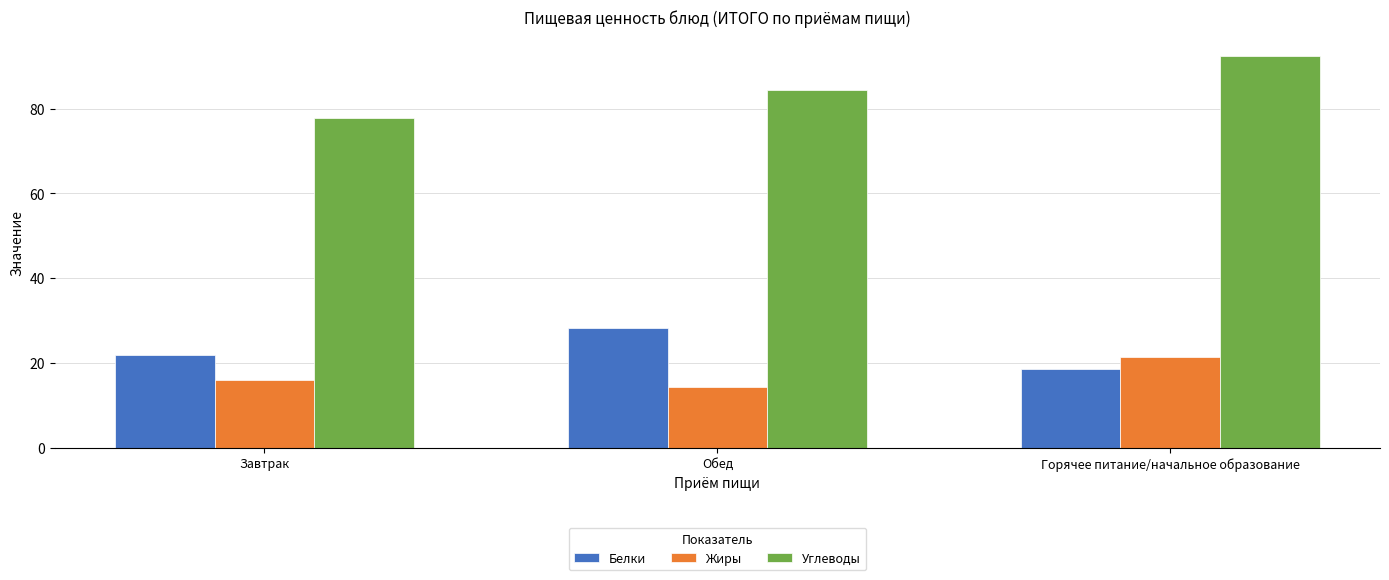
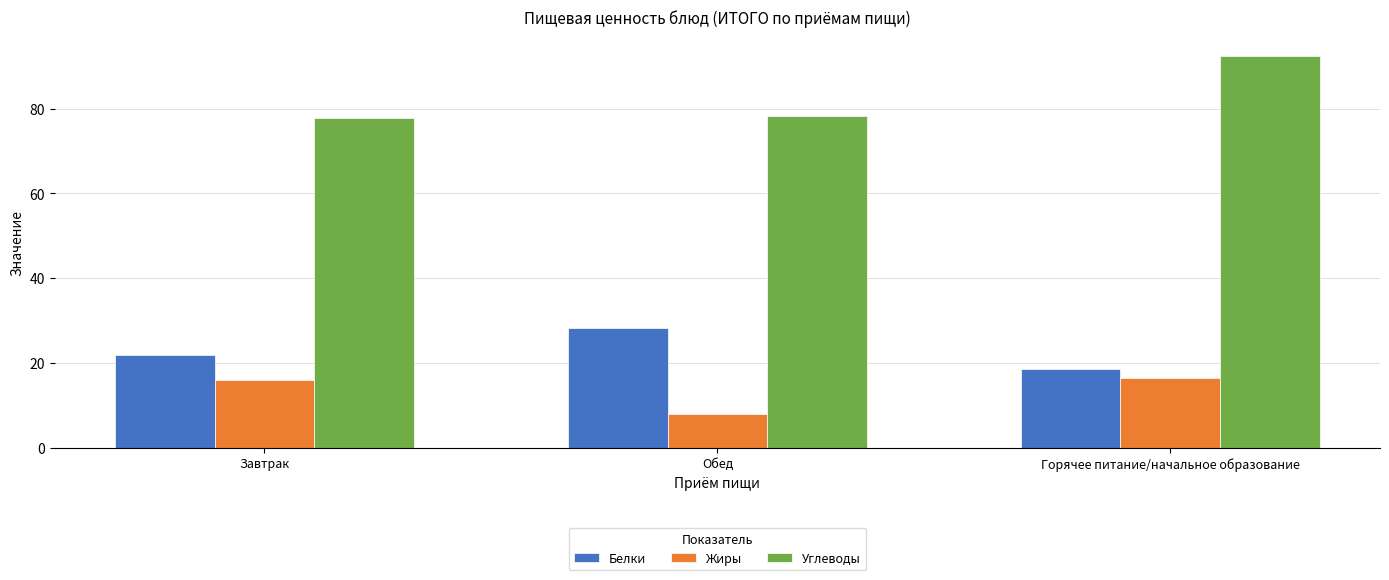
Жиры, Обед: 14 -> 8
Углеводы, Обед: 84 -> 78
Жиры, Горячее питание/начальное образование: 21 -> 16
